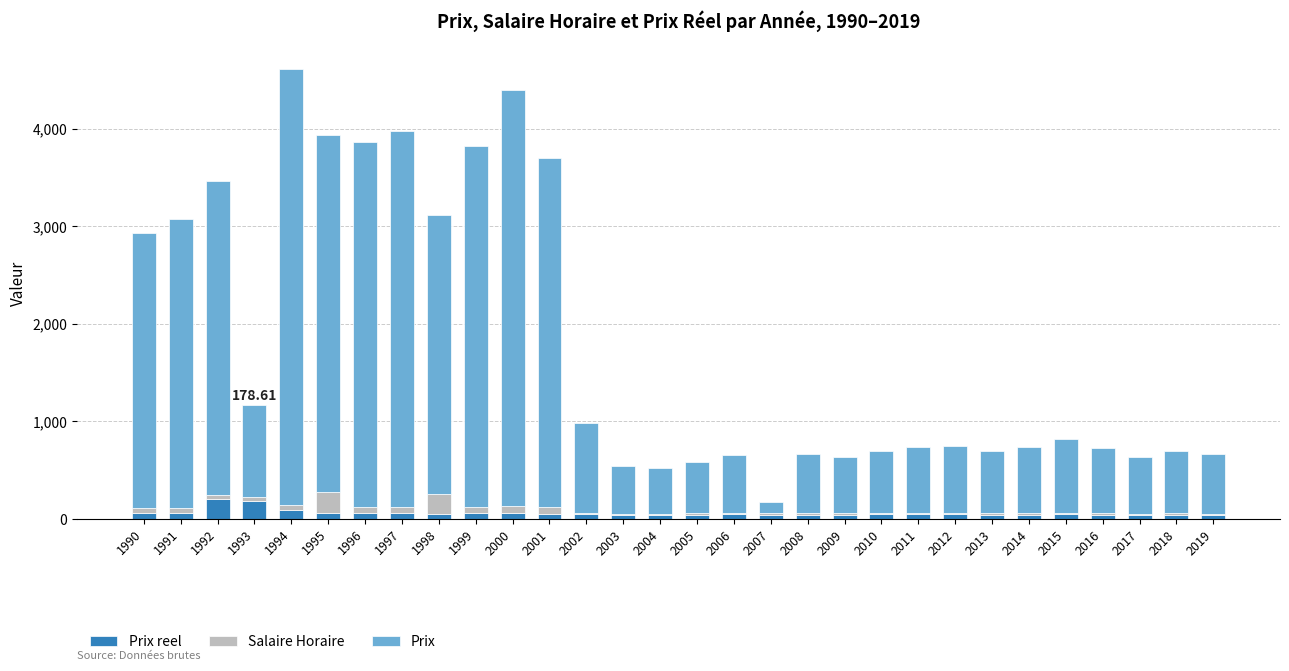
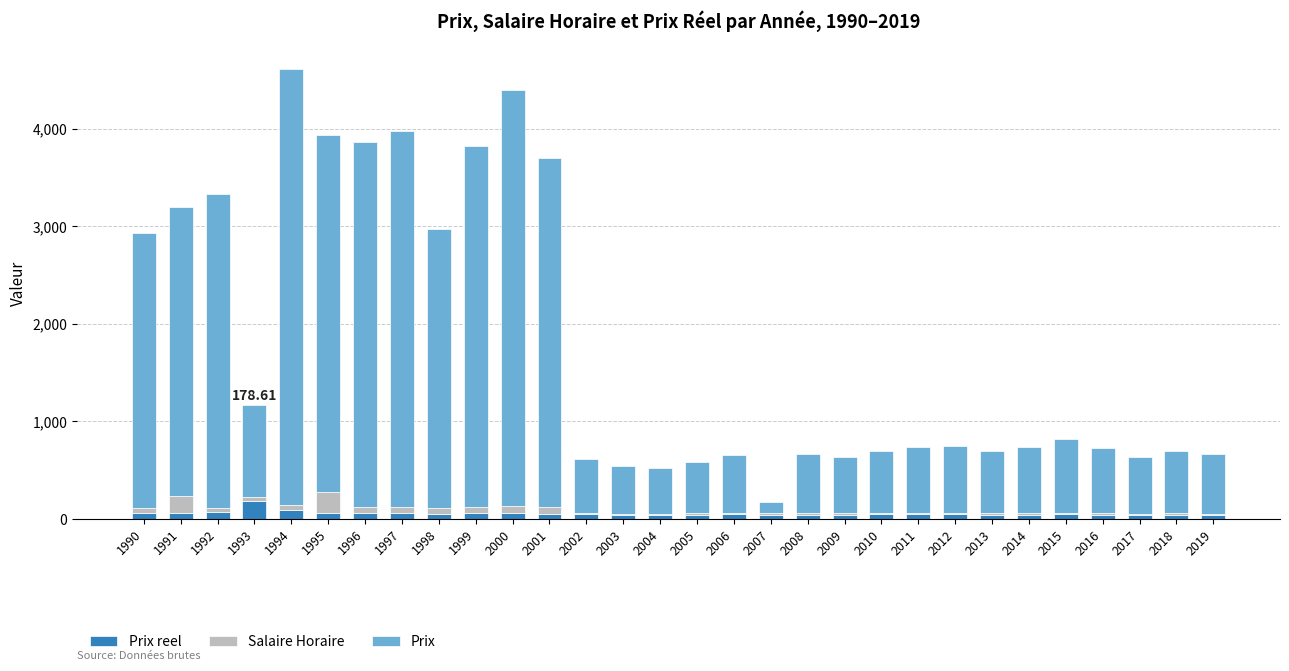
Salaire Horaire, 1991: 0 -> 200
Prix reel, 1992: 200 -> 100
Salaire Horaire, 1998: 200 -> 100
Prix, 2002: 900 -> 500
